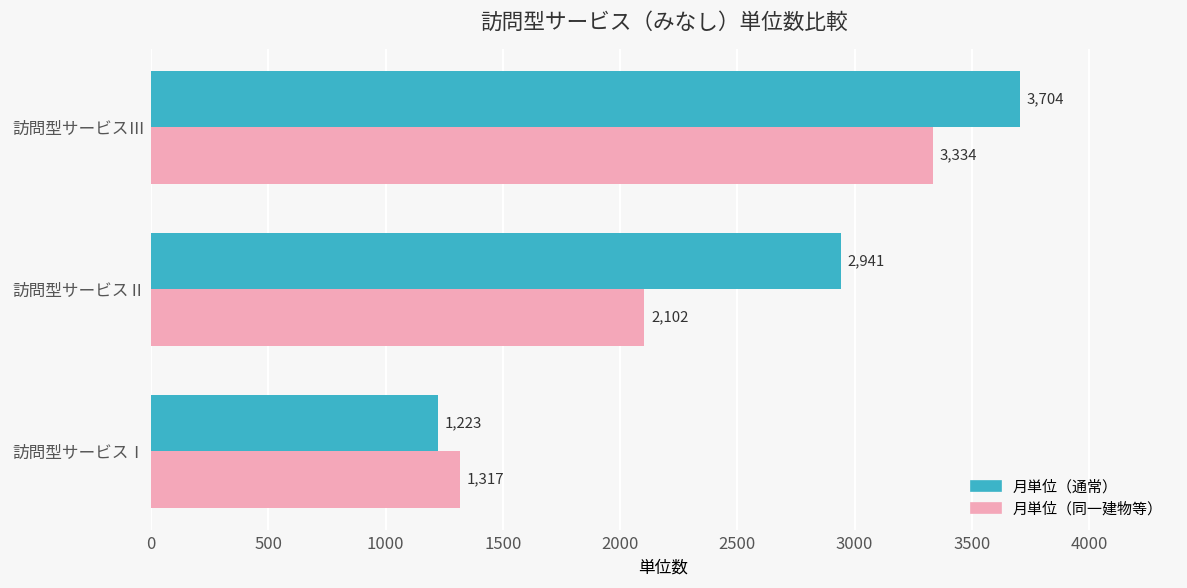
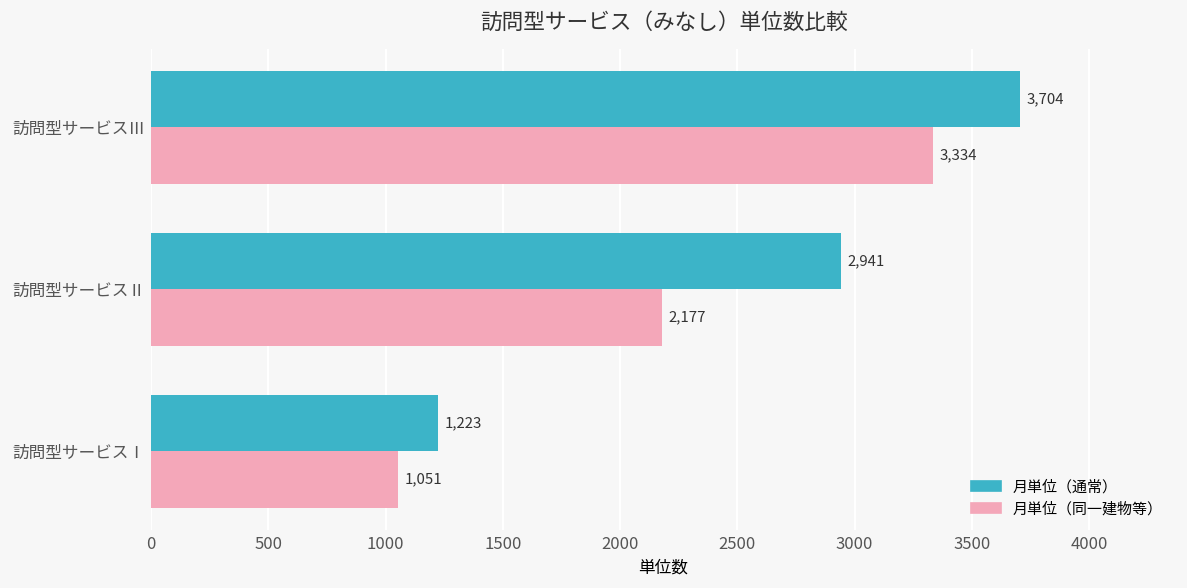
月単位（同一建物等）, 訪問型サービスⅡ: 2,102 -> 2,177
月単位（同一建物等）, 訪問型サービスⅠ: 1,317 -> 1,051
